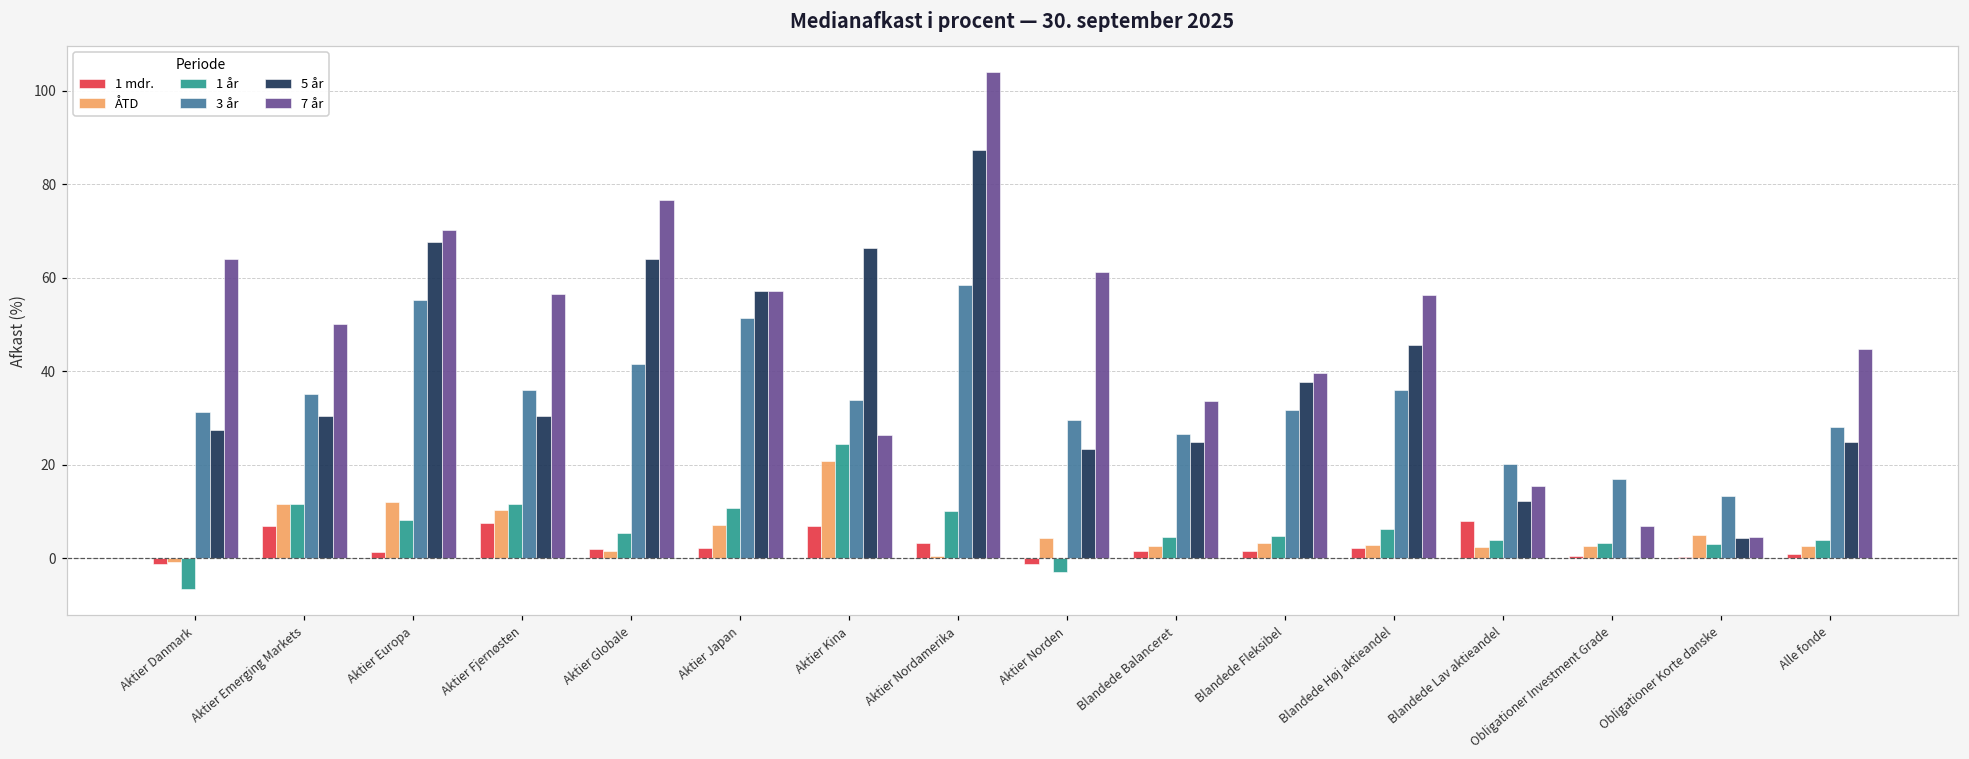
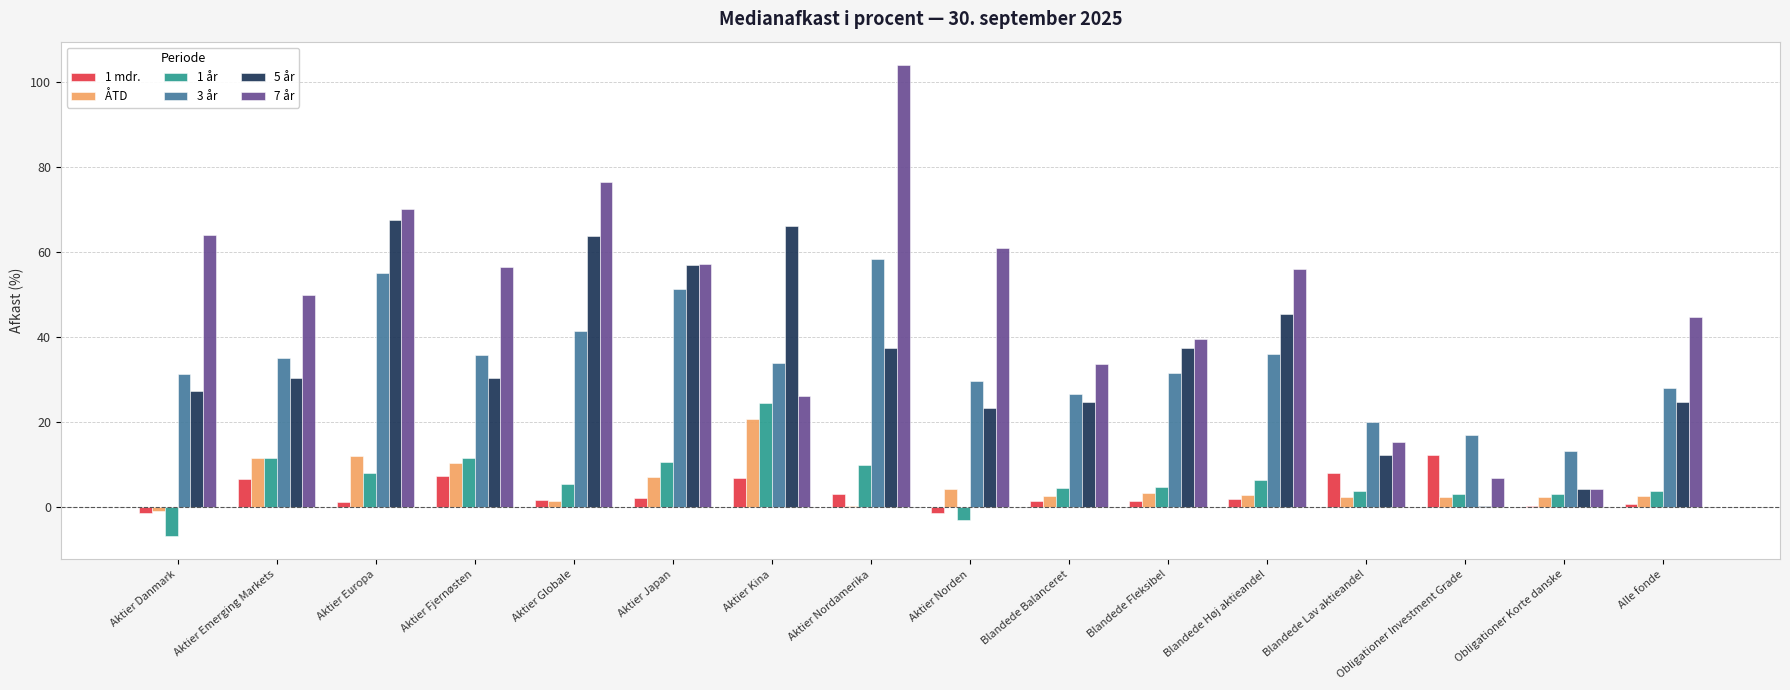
5 år, Aktier Nordamerika: 87 -> 37
1 mdr., Obligationer Investment Grade: 0 -> 12
ÅTD, Obligationer Korte danske: 5 -> 2
